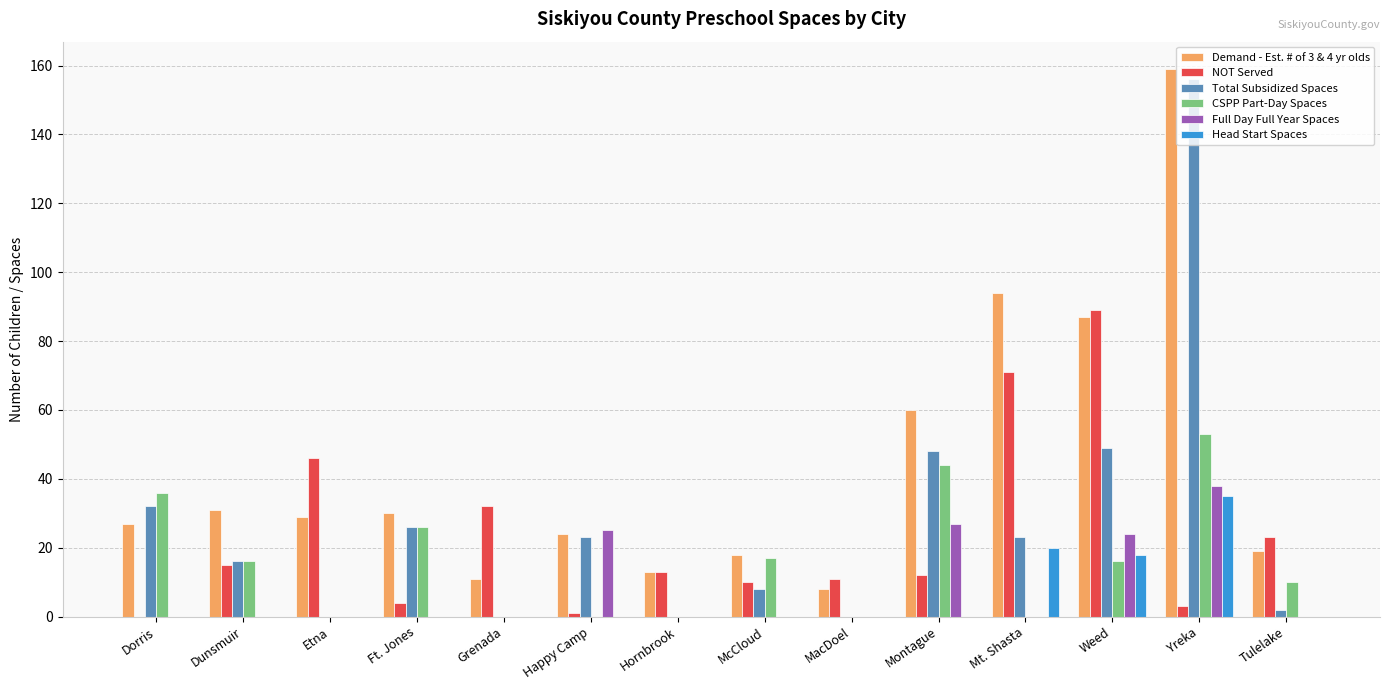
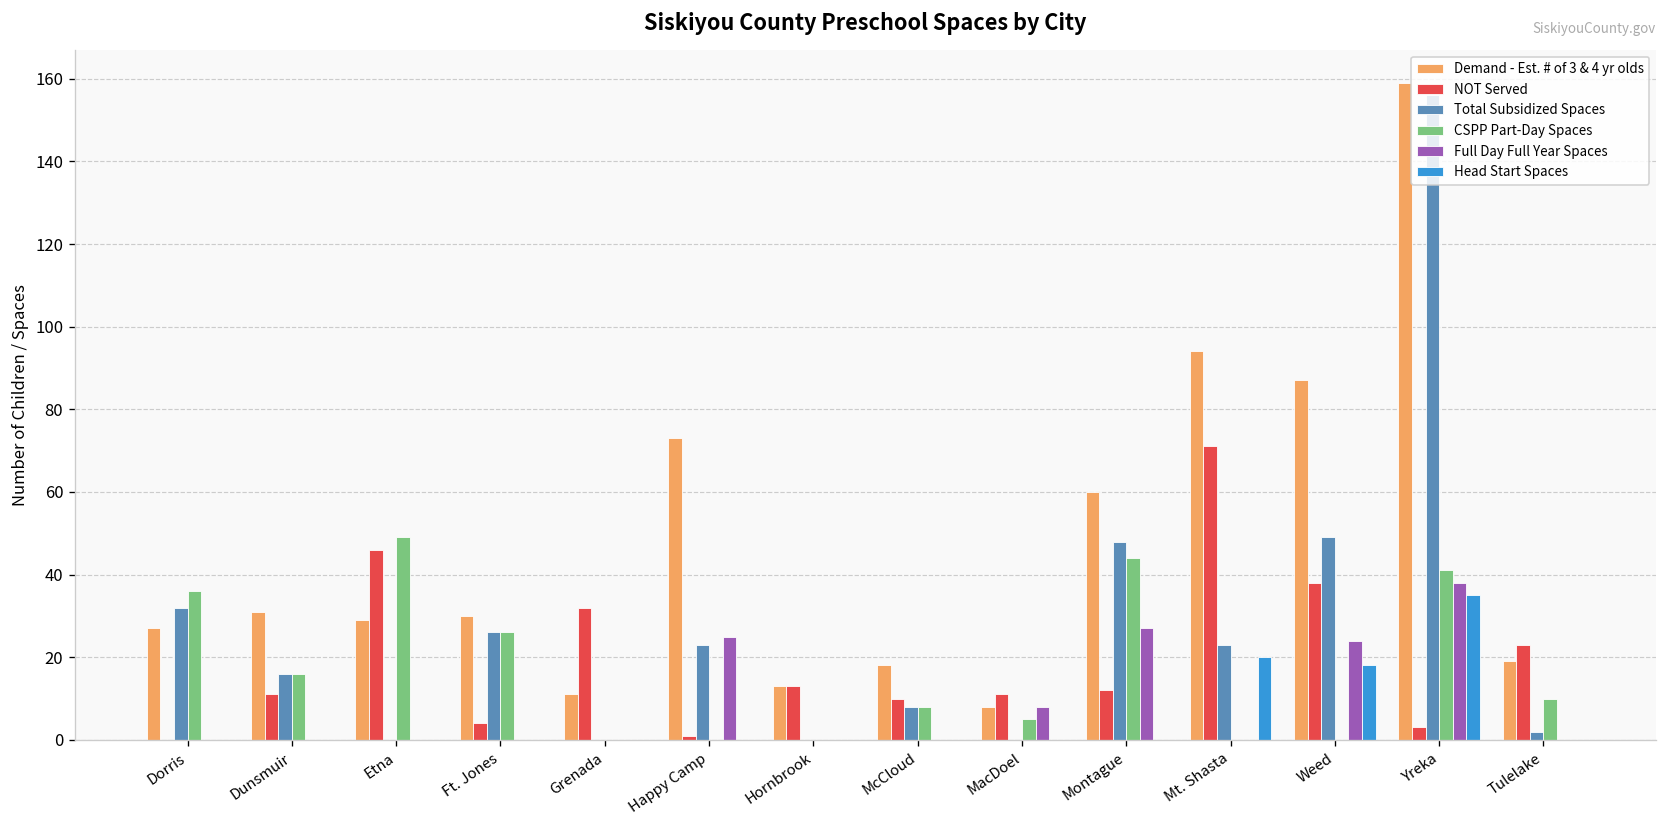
NOT Served, Dunsmuir: 15 -> 11
CSPP Part-Day Spaces, Etna: 0 -> 49
Demand - Est. # of 3 & 4 yr olds, Happy Camp: 24 -> 73
CSPP Part-Day Spaces, McCloud: 17 -> 8
CSPP Part-Day Spaces, MacDoel: 0 -> 5
Full Day Full Year Spaces, MacDoel: 0 -> 8
NOT Served, Weed: 89 -> 38
CSPP Part-Day Spaces, Weed: 16 -> 0
CSPP Part-Day Spaces, Yreka: 53 -> 41
